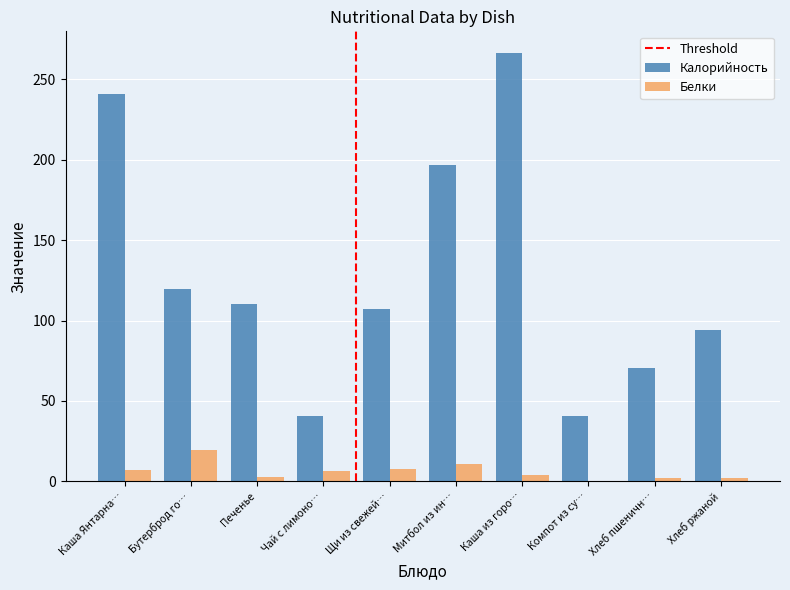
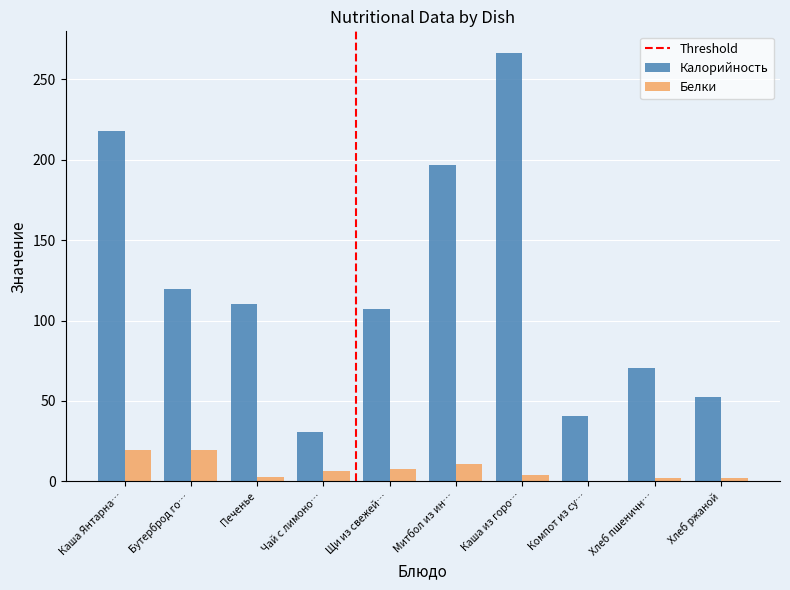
Калорийность, Каша Янтарна…: 241 -> 218
Белки, Каша Янтарна…: 7 -> 19
Калорийность, Чай с лимоно…: 41 -> 31
Калорийность, Хлеб ржаной: 94 -> 52
